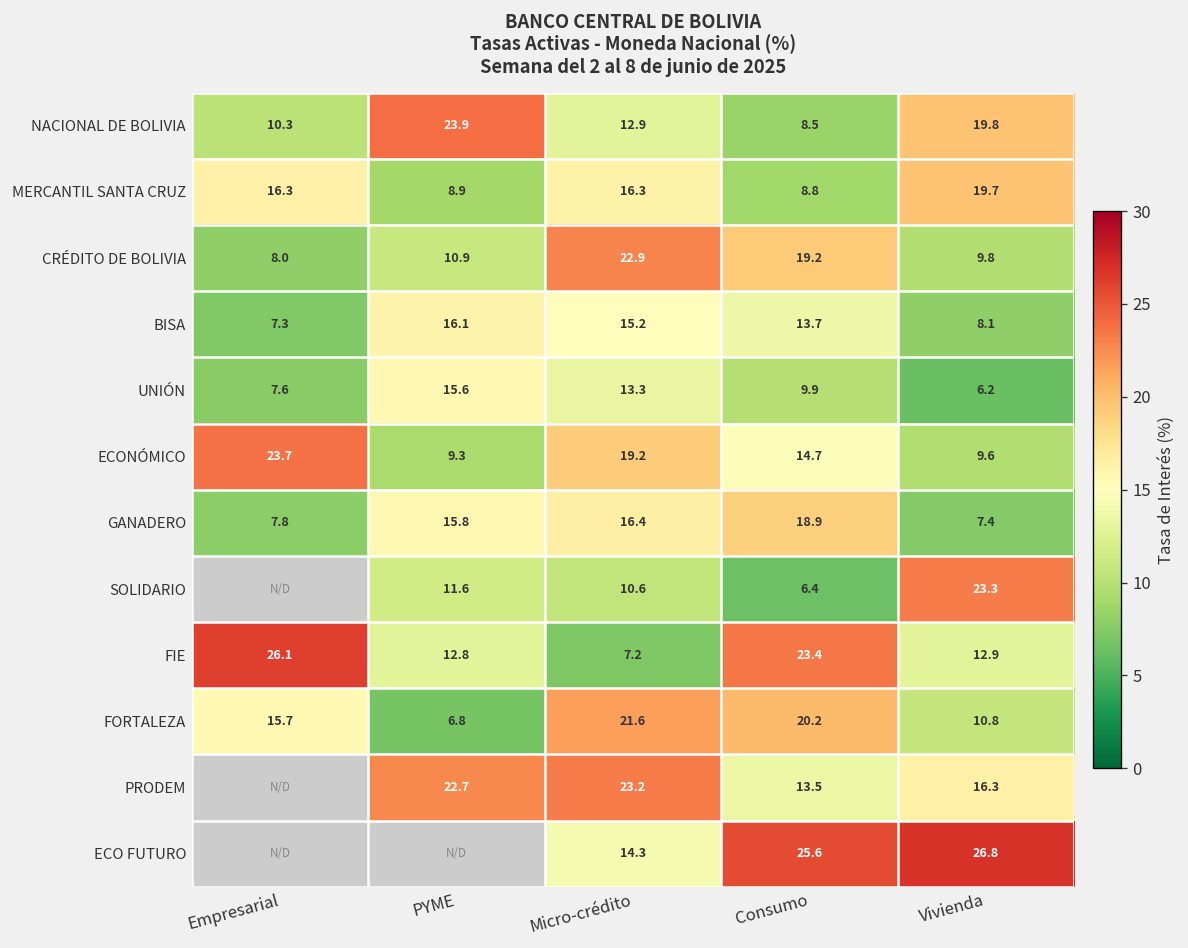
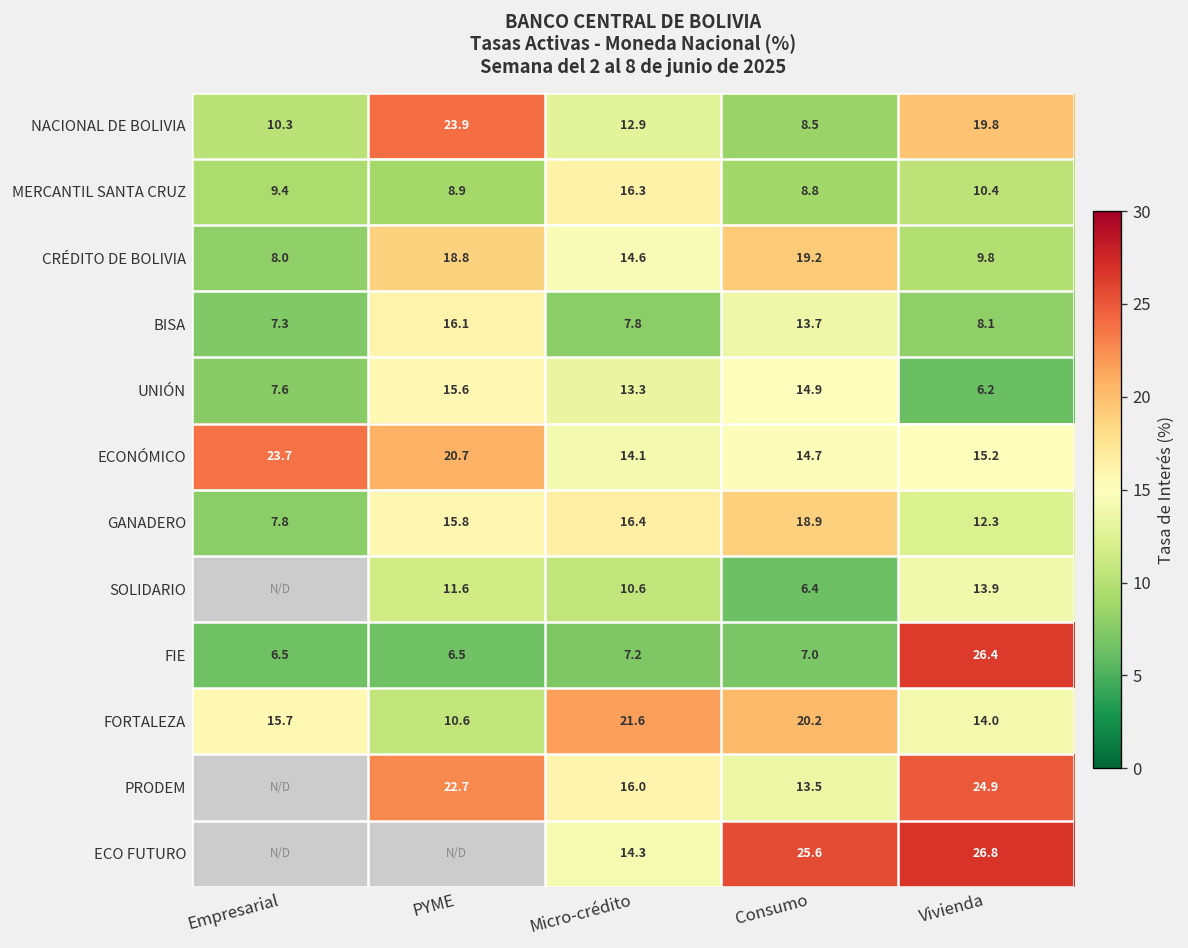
MERCANTIL SANTA CRUZ, Empresarial: 16.3 -> 9.4
MERCANTIL SANTA CRUZ, Vivienda: 19.7 -> 10.4
CRÉDITO DE BOLIVIA, PYME: 10.9 -> 18.8
CRÉDITO DE BOLIVIA, Micro-crédito: 22.9 -> 14.6
BISA, Micro-crédito: 15.2 -> 7.8
UNIÓN, Consumo: 9.9 -> 14.9
ECONÓMICO, PYME: 9.3 -> 20.7
ECONÓMICO, Micro-crédito: 19.2 -> 14.1
ECONÓMICO, Vivienda: 9.6 -> 15.2
GANADERO, Vivienda: 7.4 -> 12.3
SOLIDARIO, Vivienda: 23.3 -> 13.9
FIE, Empresarial: 26.1 -> 6.5
FIE, PYME: 12.8 -> 6.5
FIE, Consumo: 23.4 -> 7.0
FIE, Vivienda: 12.9 -> 26.4
FORTALEZA, PYME: 6.8 -> 10.6
FORTALEZA, Vivienda: 10.8 -> 14.0
PRODEM, Micro-crédito: 23.2 -> 16.0
PRODEM, Vivienda: 16.3 -> 24.9
